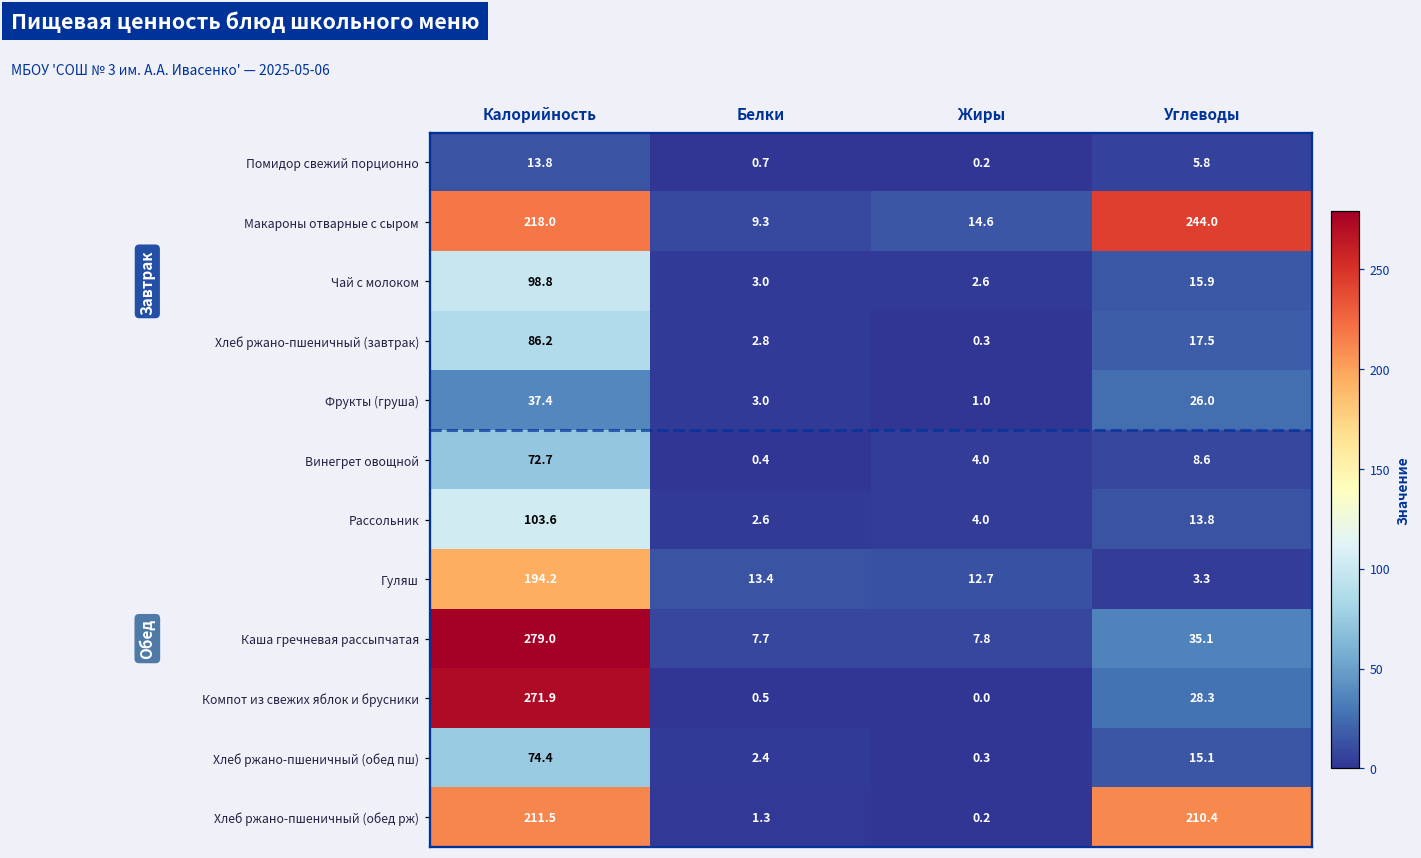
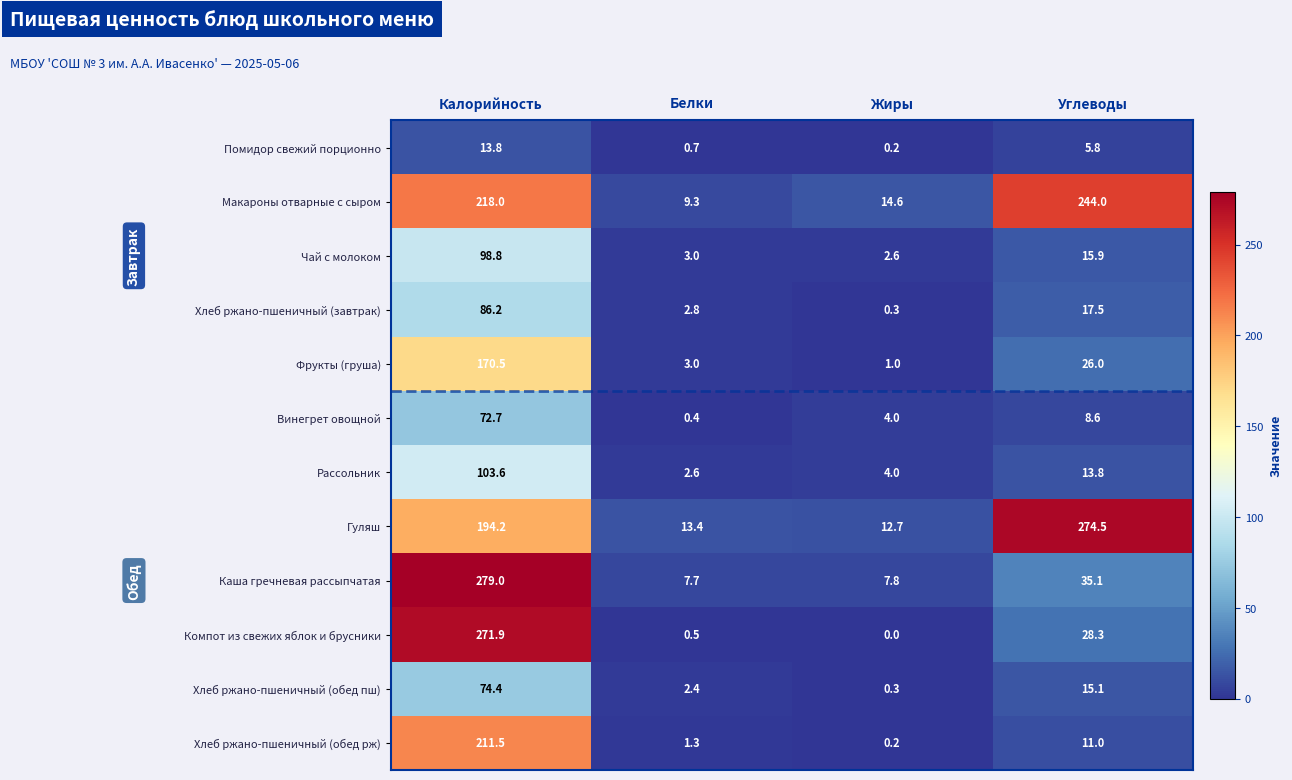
Фрукты (груша), Калорийность: 37.4 -> 170.5
Гуляш, Углеводы: 3.3 -> 274.5
Хлеб ржано-пшеничный (обед рж), Углеводы: 210.4 -> 11.0
